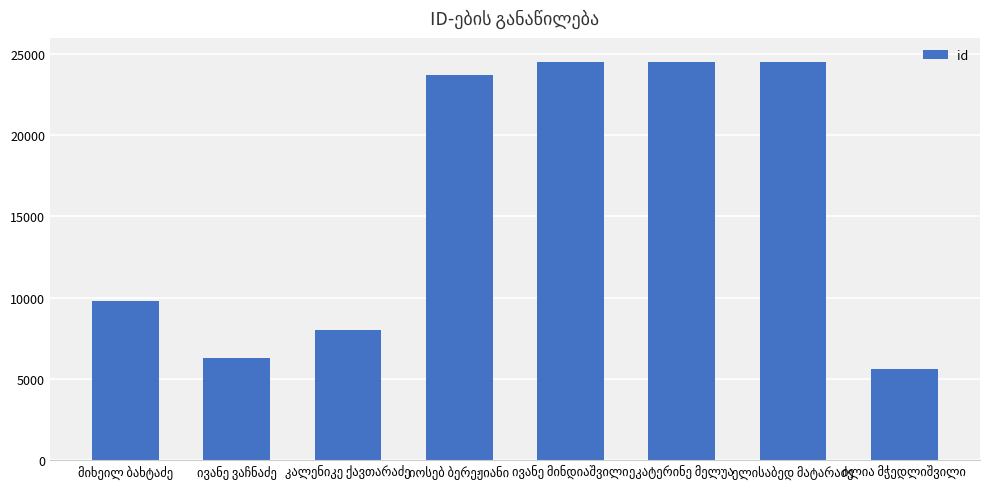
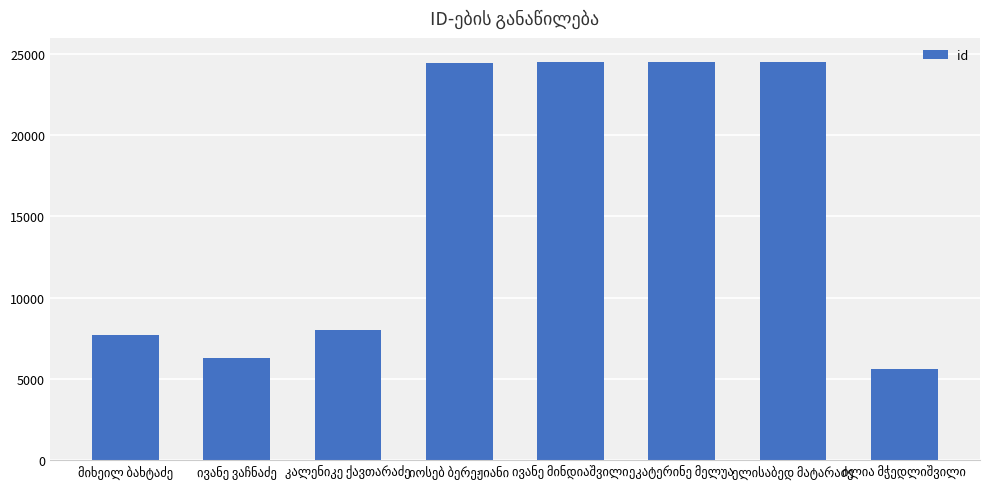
მიხეილ ბახტაძე: 9800 -> 7700
იოსებ ბერეჟიანი: 23700 -> 24400
